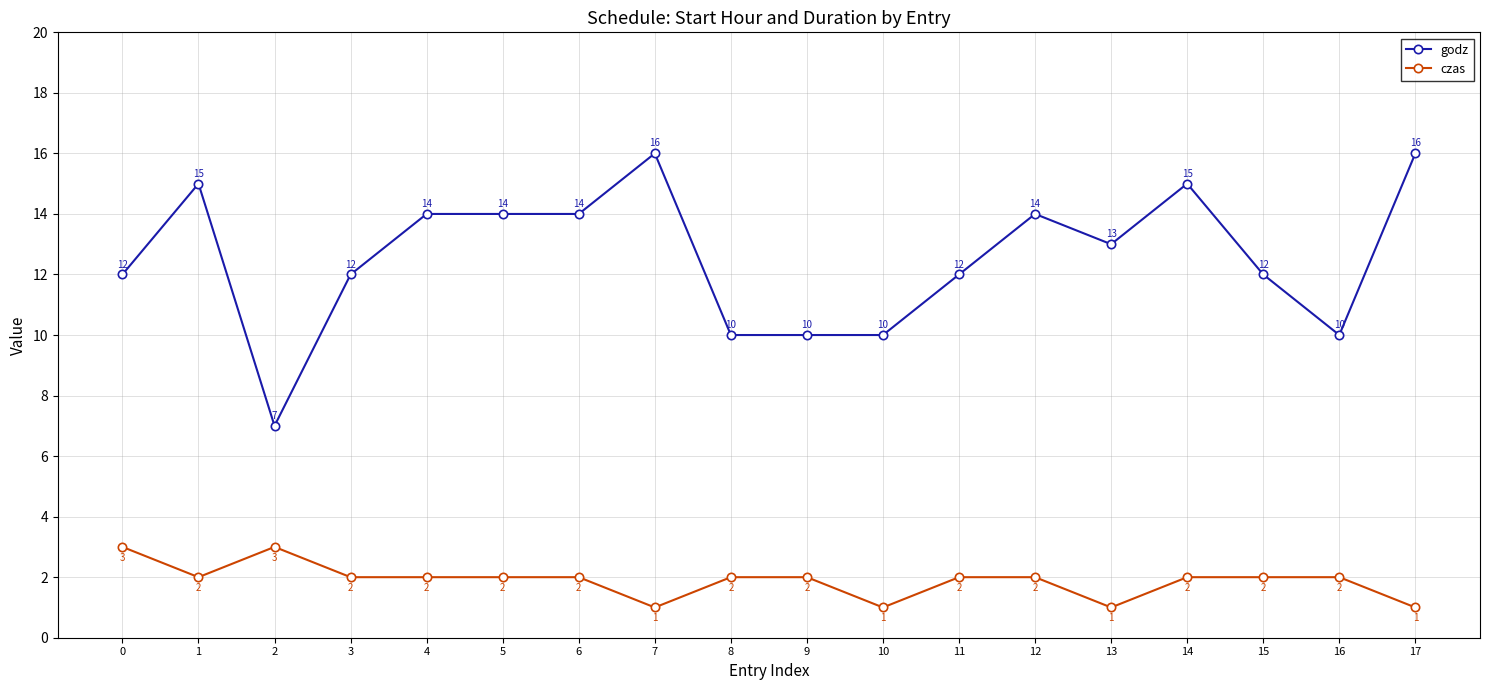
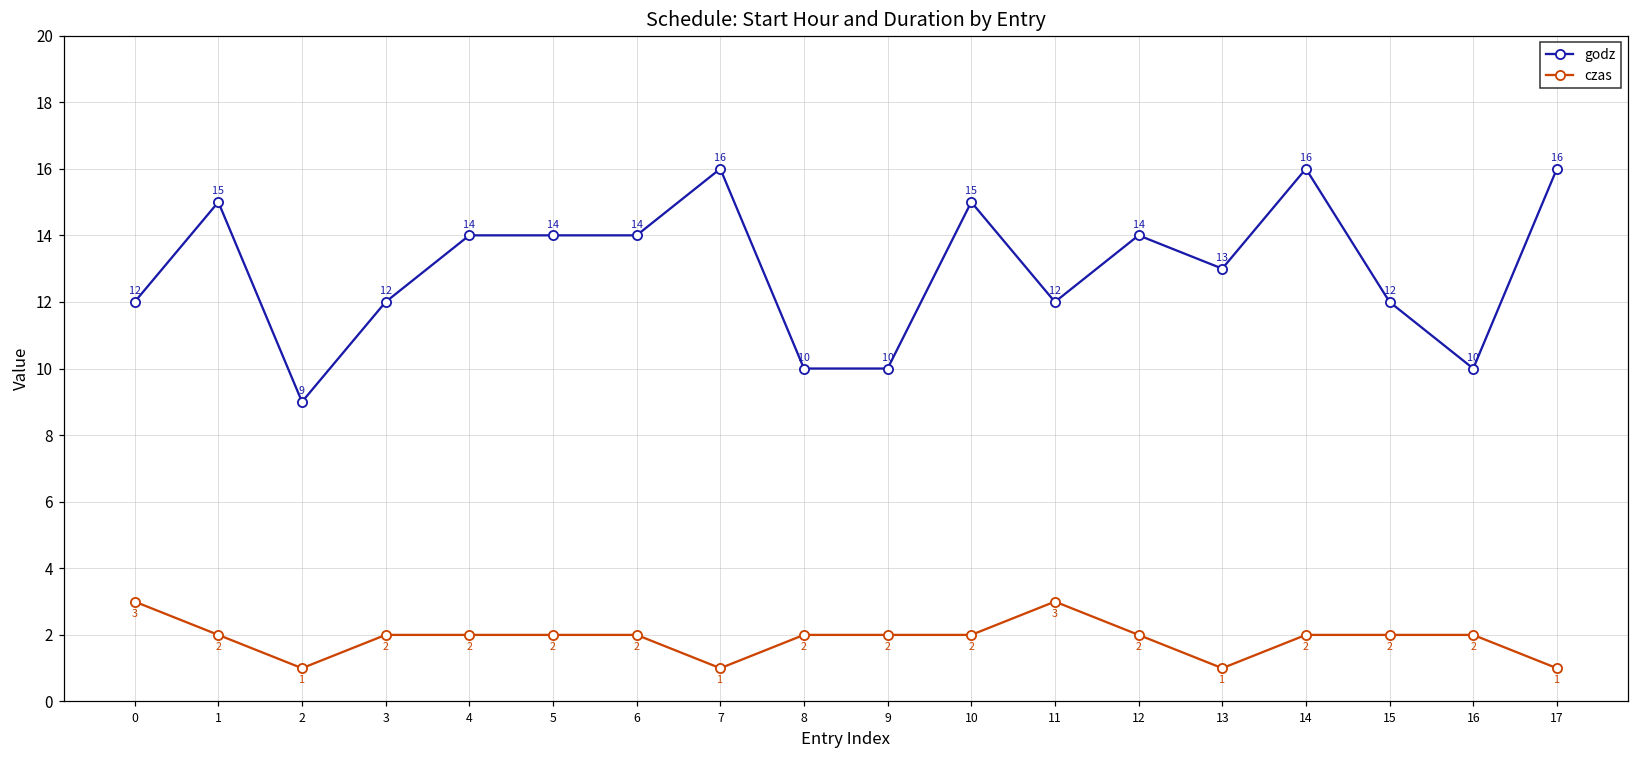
godz, 2: 7 -> 9
czas, 2: 3 -> 1
godz, 10: 10 -> 15
czas, 10: 1 -> 2
czas, 11: 2 -> 3
godz, 14: 15 -> 16
